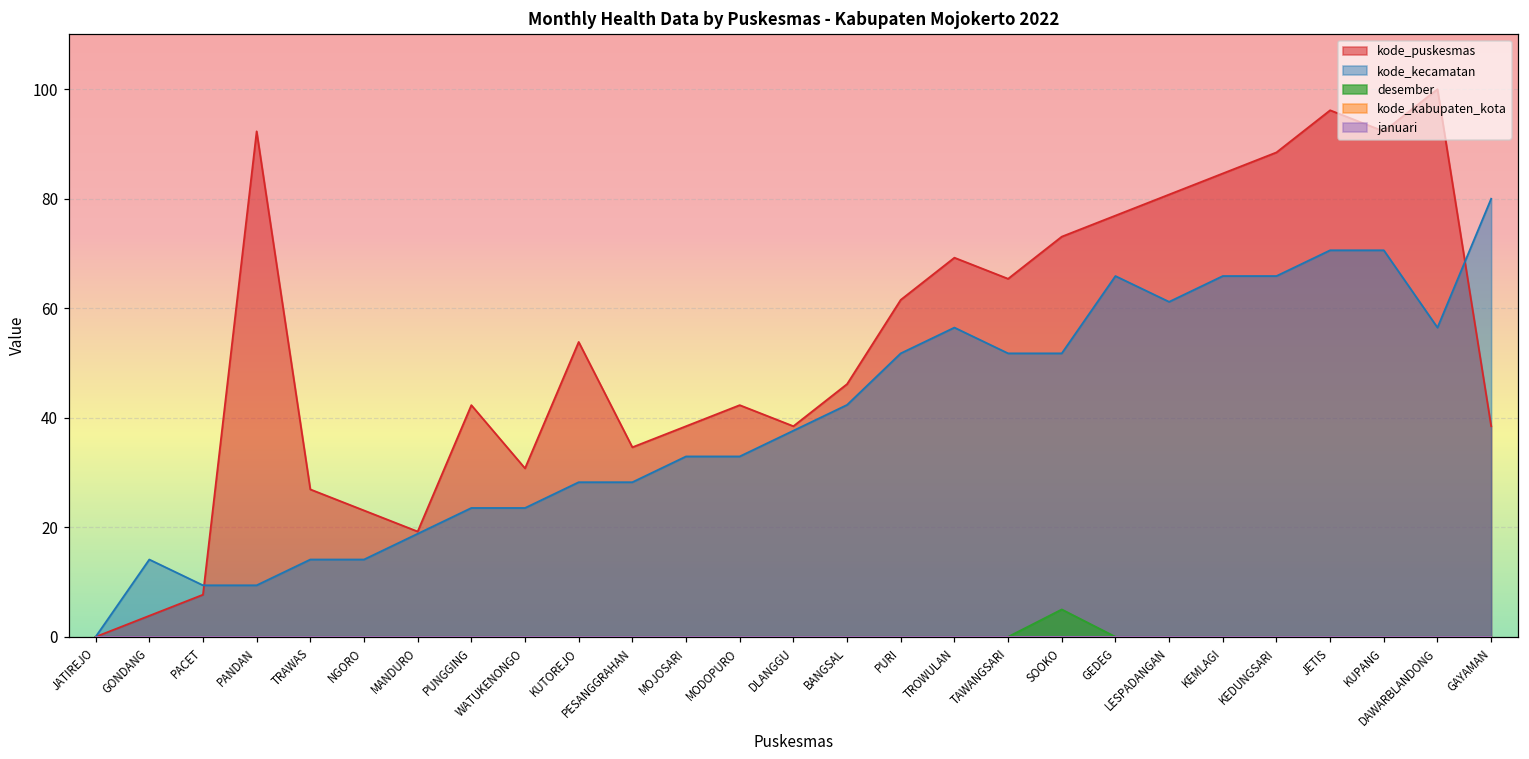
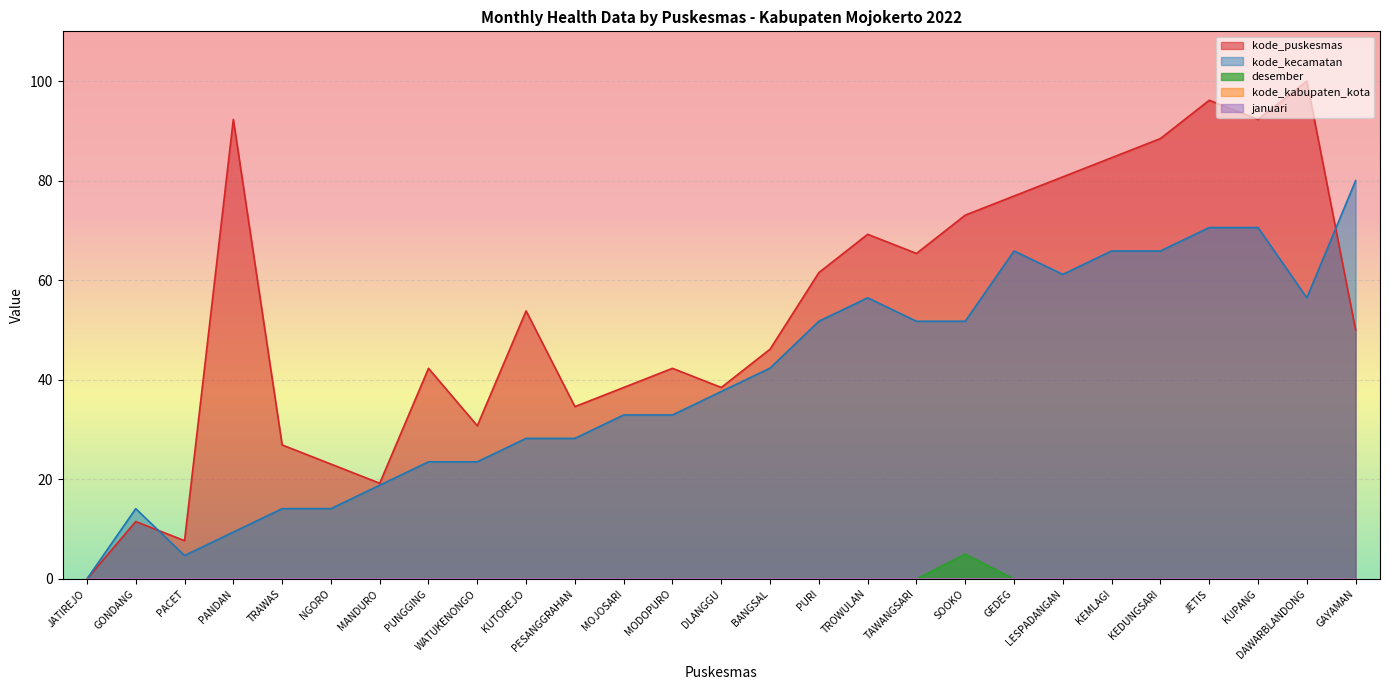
kode_puskesmas, GONDANG: 4 -> 12
kode_kecamatan, PACET: 9 -> 5
kode_puskesmas, GAYAMAN: 38 -> 50
